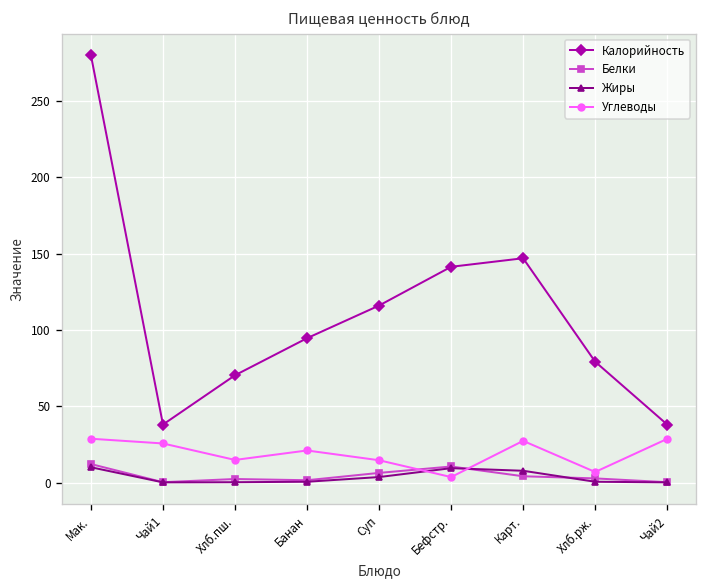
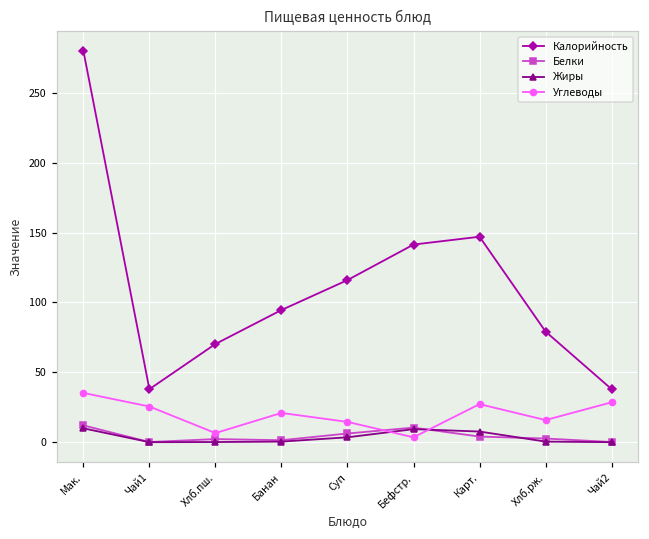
Углеводы, Мак.: 29 -> 35
Углеводы, Хлб.пш.: 15 -> 7
Углеводы, Хлб.рж.: 7 -> 16
